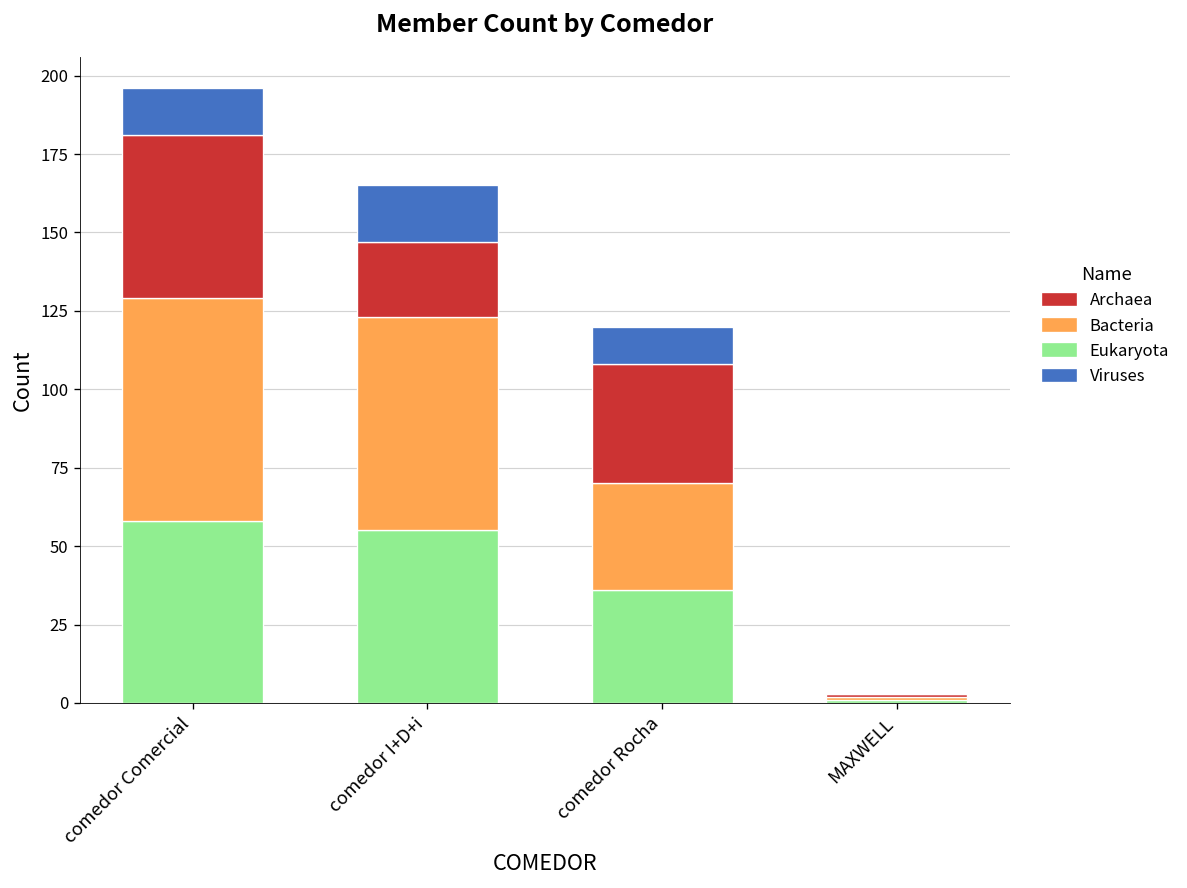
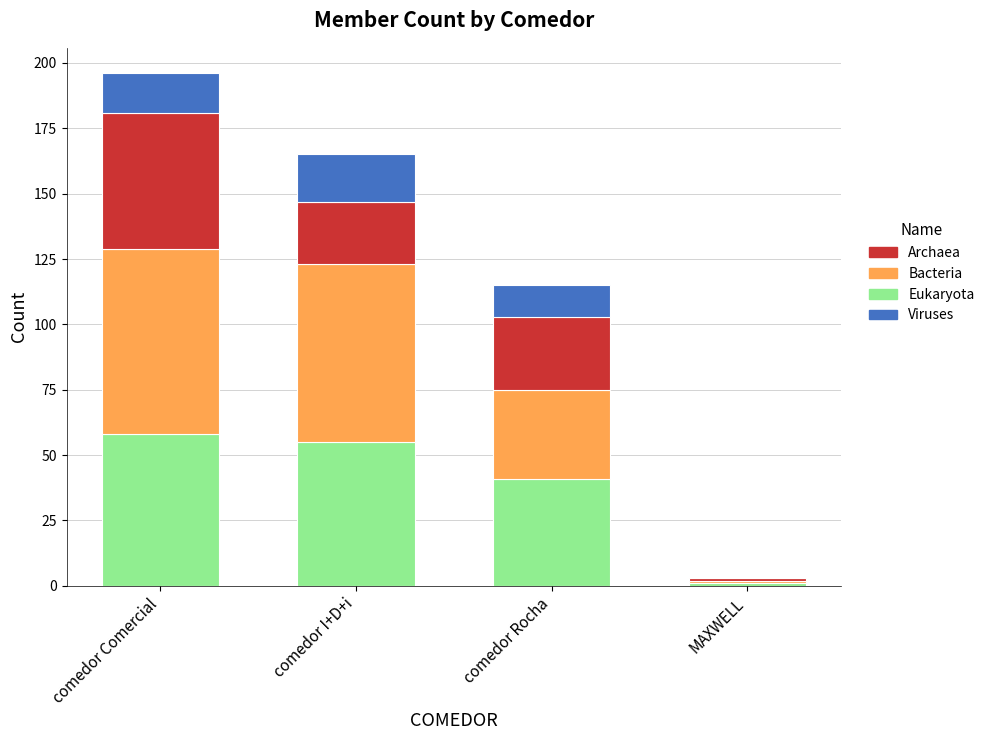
Eukaryota, comedor Rocha: 36 -> 41
Archaea, comedor Rocha: 38 -> 28
